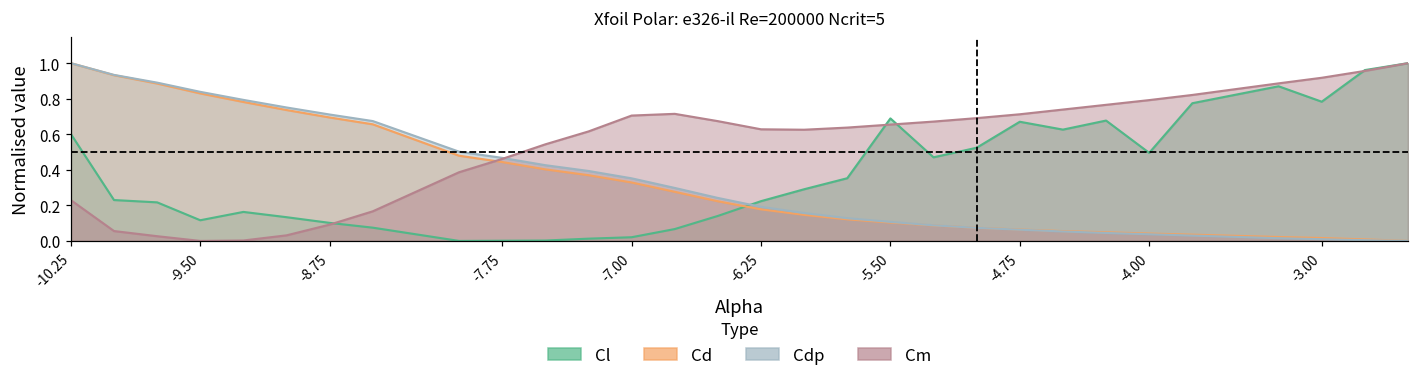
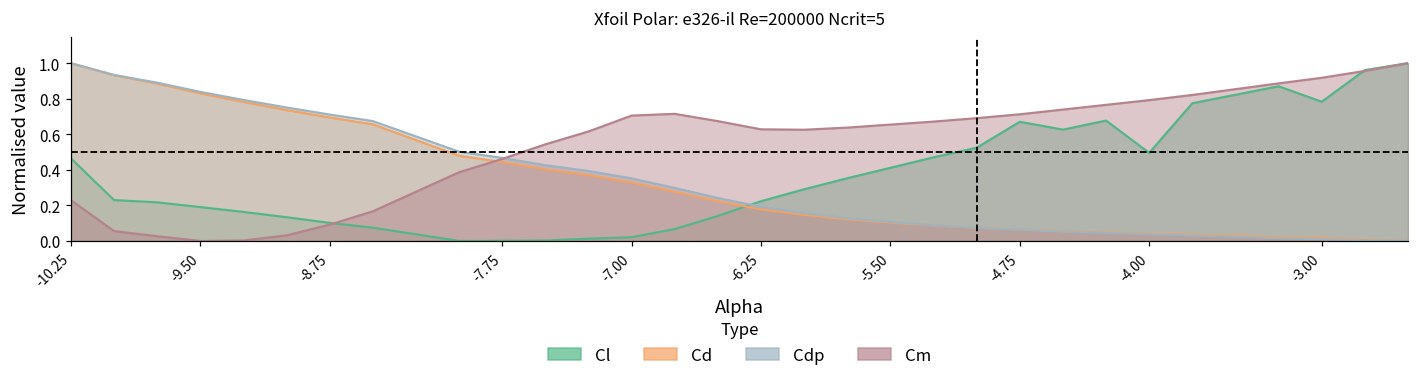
Cl, -10.25: 0.60 -> 0.47
Cl, -9.50: 0.12 -> 0.19
Cl, -5.50: 0.69 -> 0.41
